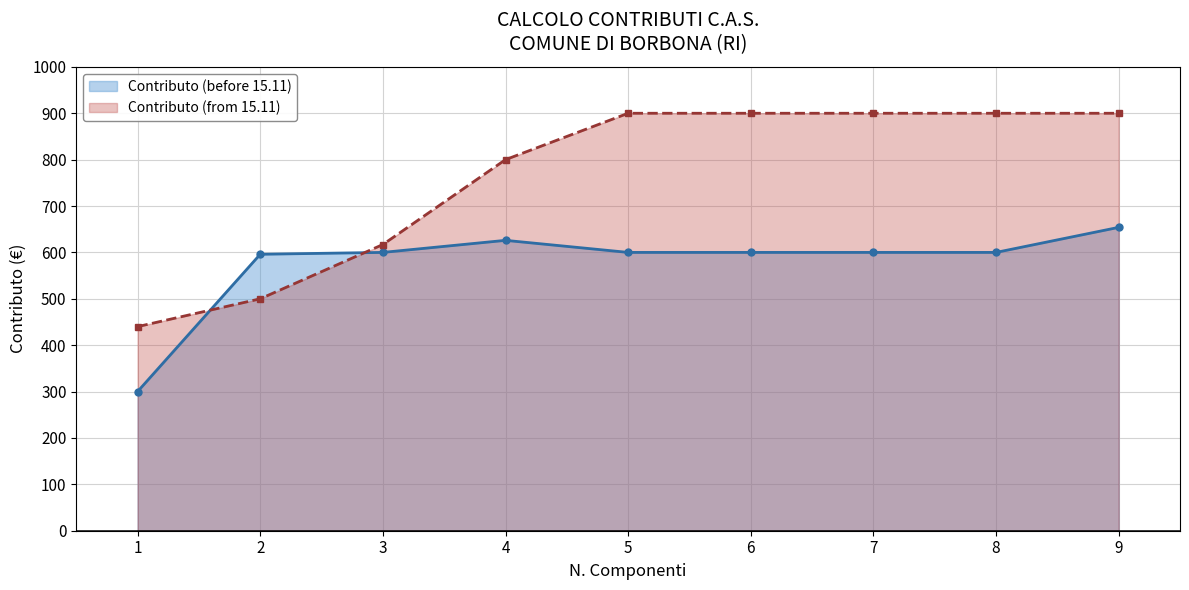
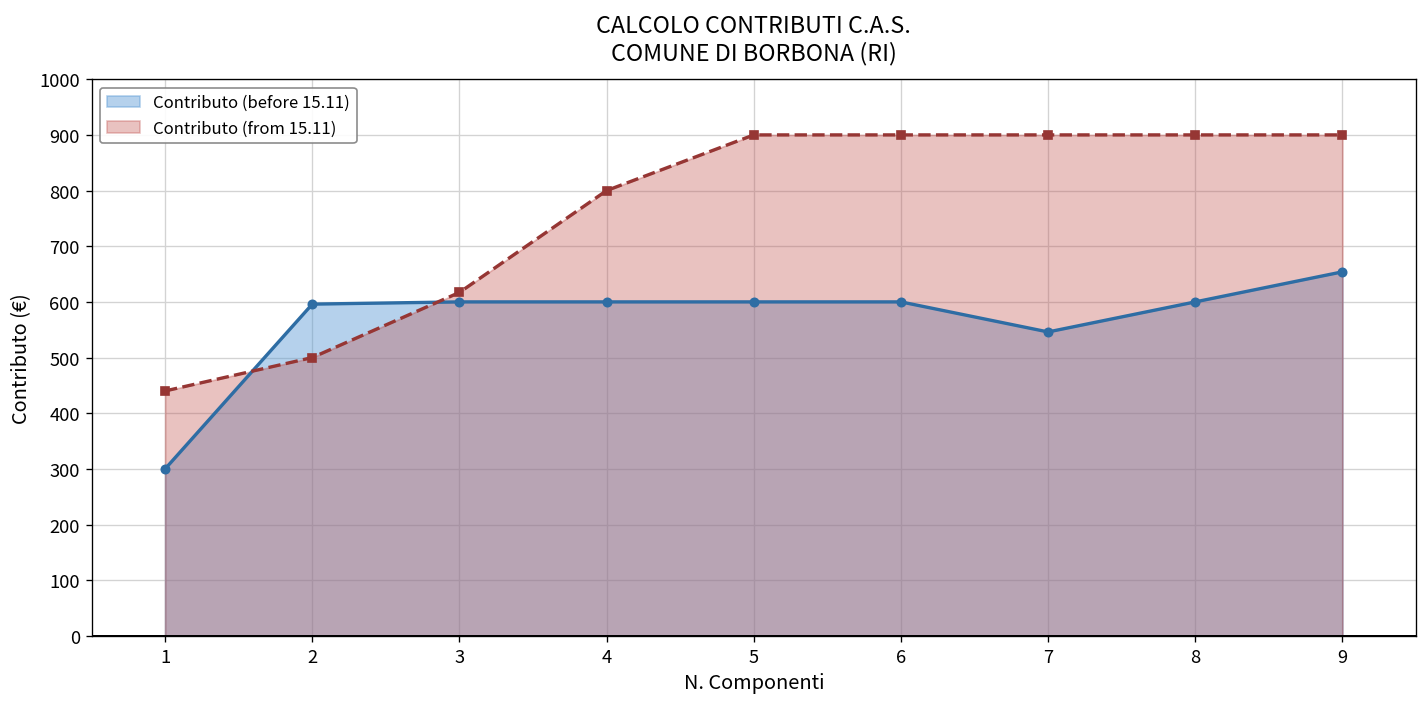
Contributo (before 15.11), 4: 630 -> 600
Contributo (before 15.11), 7: 600 -> 550
